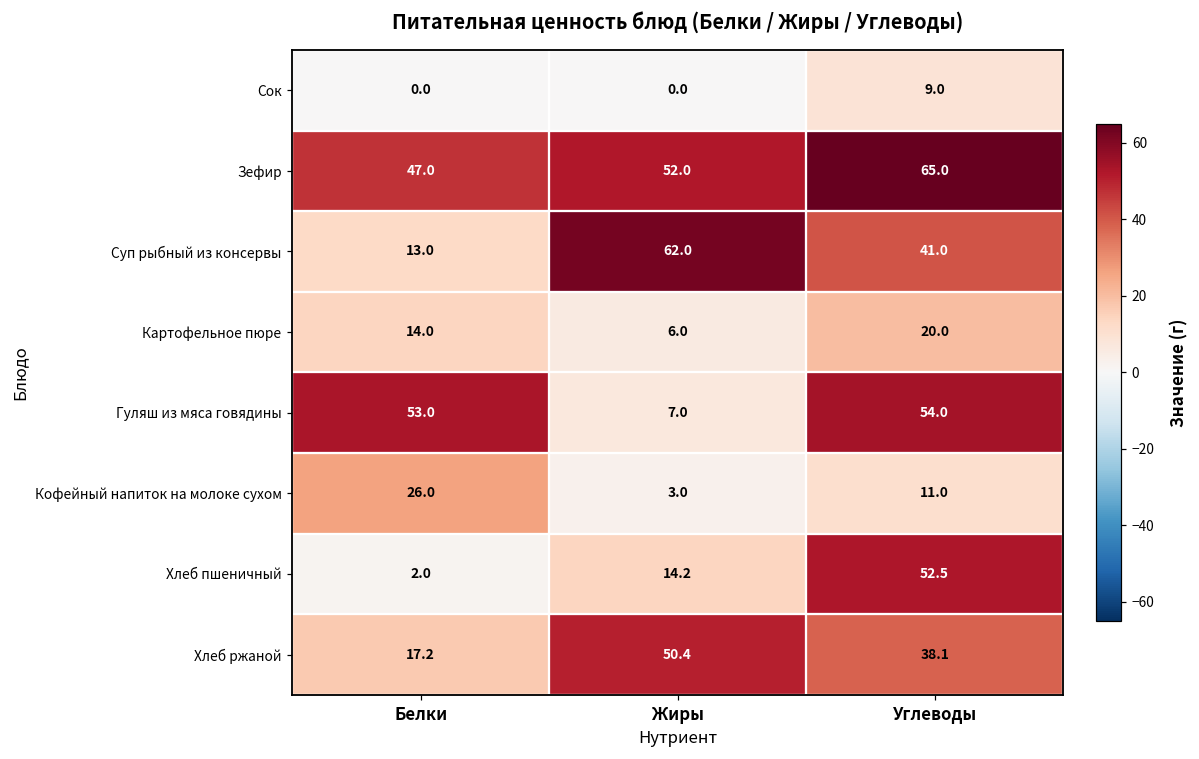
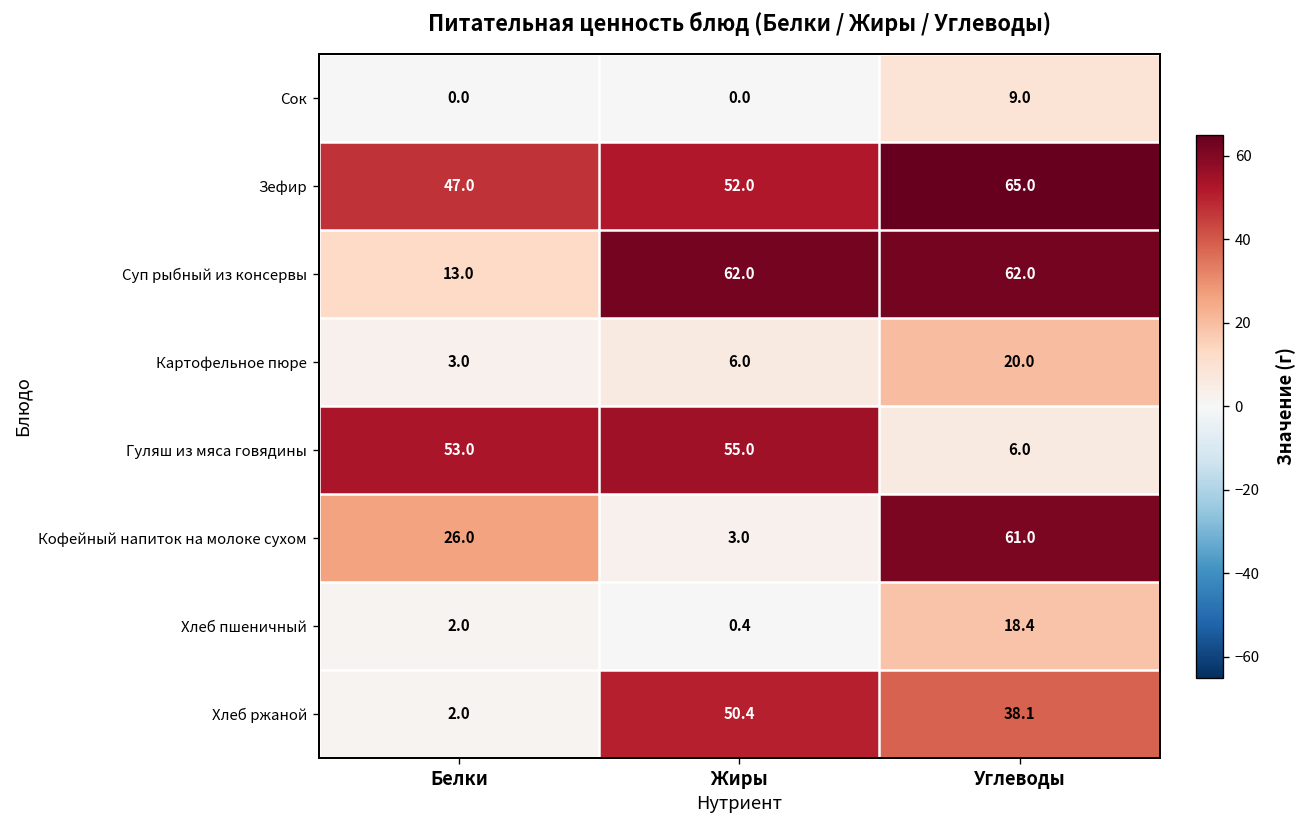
Суп рыбный из консервы, Углеводы: 41.0 -> 62.0
Картофельное пюре, Белки: 14.0 -> 3.0
Гуляш из мяса говядины, Жиры: 7.0 -> 55.0
Гуляш из мяса говядины, Углеводы: 54.0 -> 6.0
Кофейный напиток на молоке сухом, Углеводы: 11.0 -> 61.0
Хлеб пшеничный, Жиры: 14.2 -> 0.4
Хлеб пшеничный, Углеводы: 52.5 -> 18.4
Хлеб ржаной, Белки: 17.2 -> 2.0
